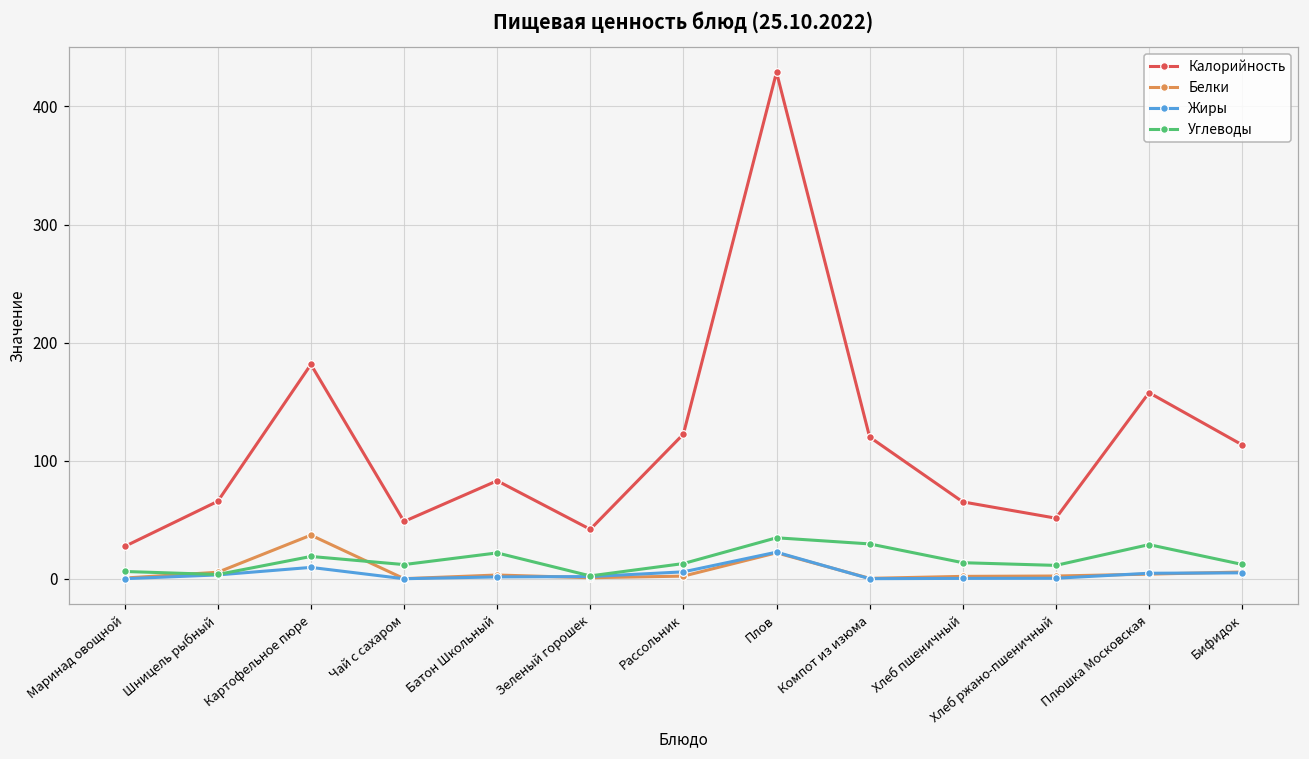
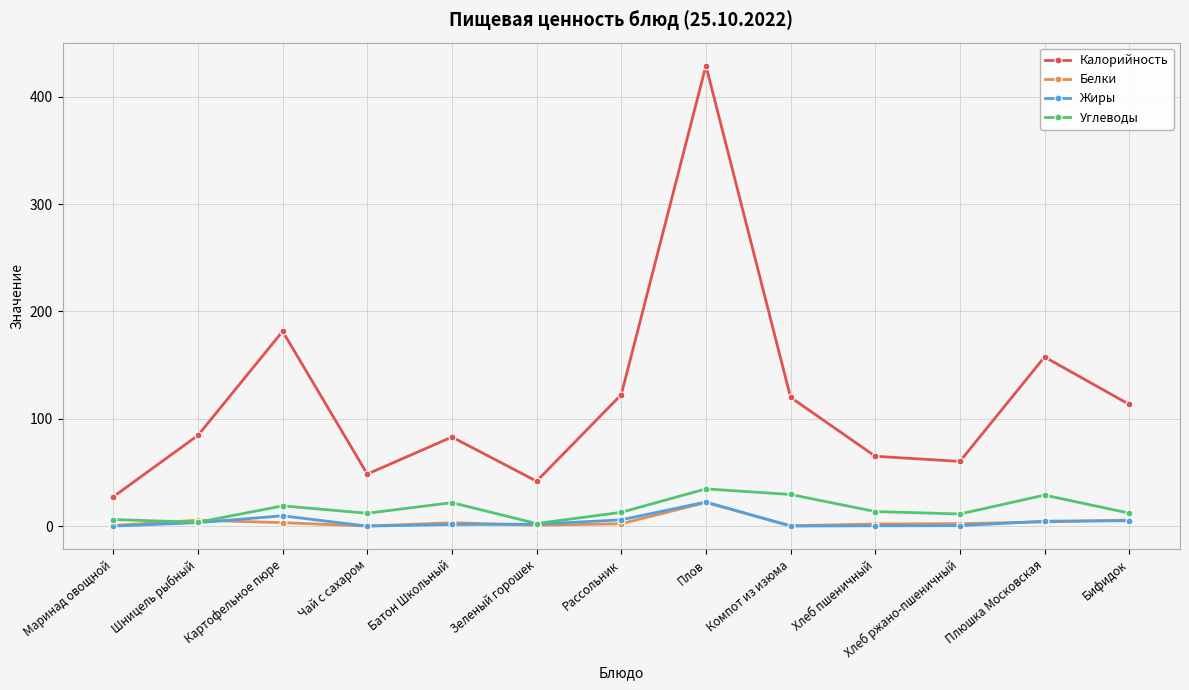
Калорийность, Шницель рыбный: 66 -> 85
Белки, Картофельное пюре: 37 -> 3
Калорийность, Хлеб ржано-пшеничный: 51 -> 60
